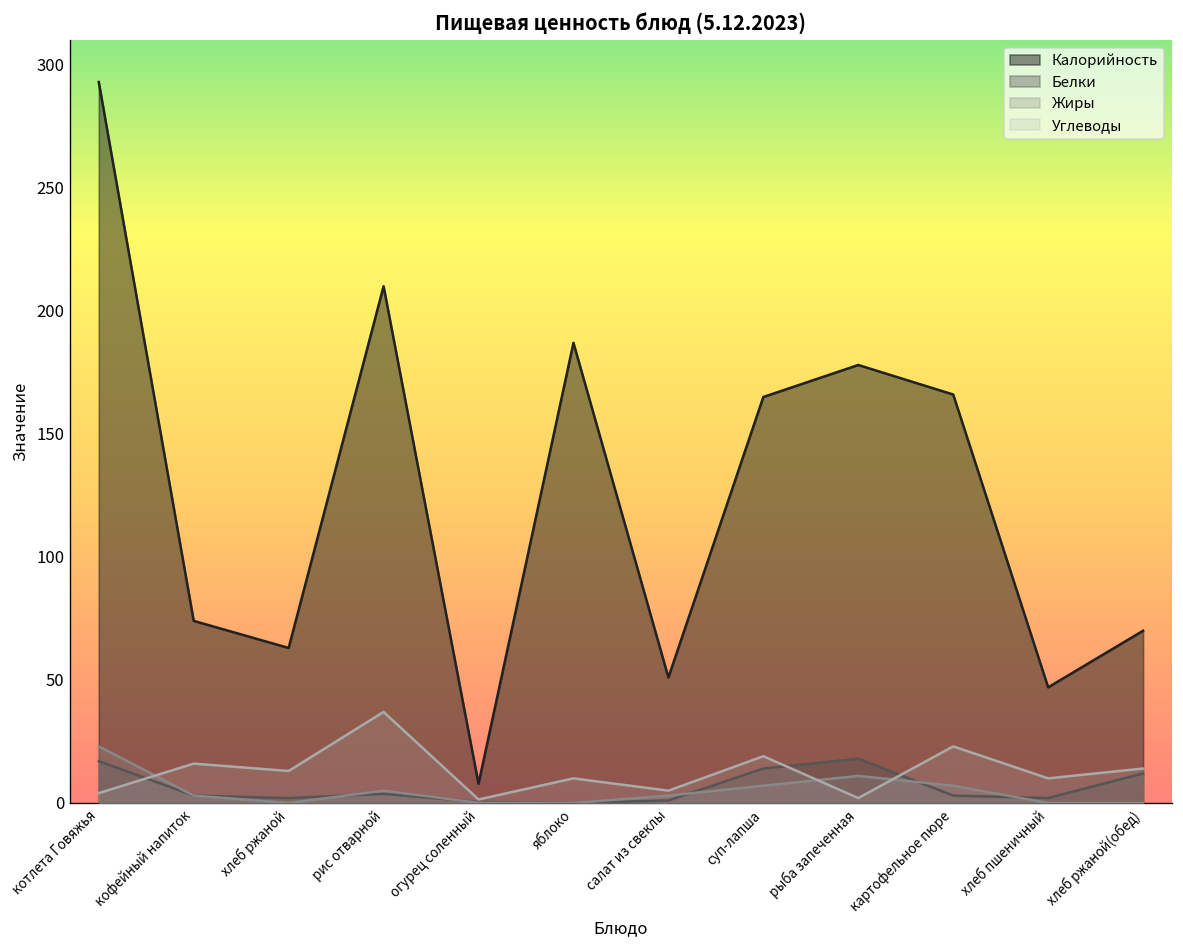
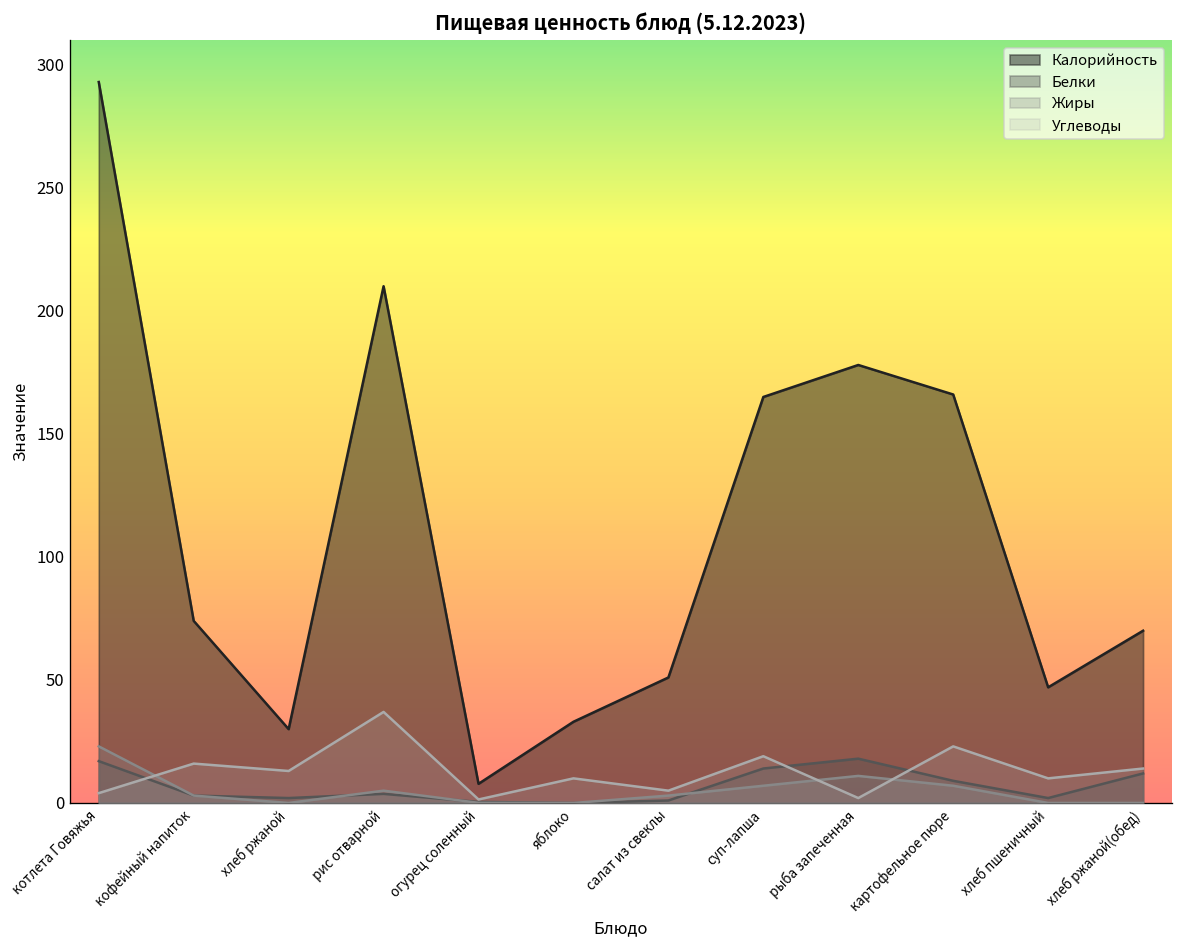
Калорийность, хлеб ржаной: 63 -> 30
Калорийность, яблоко: 187 -> 33
Белки, картофельное пюре: 3 -> 9
